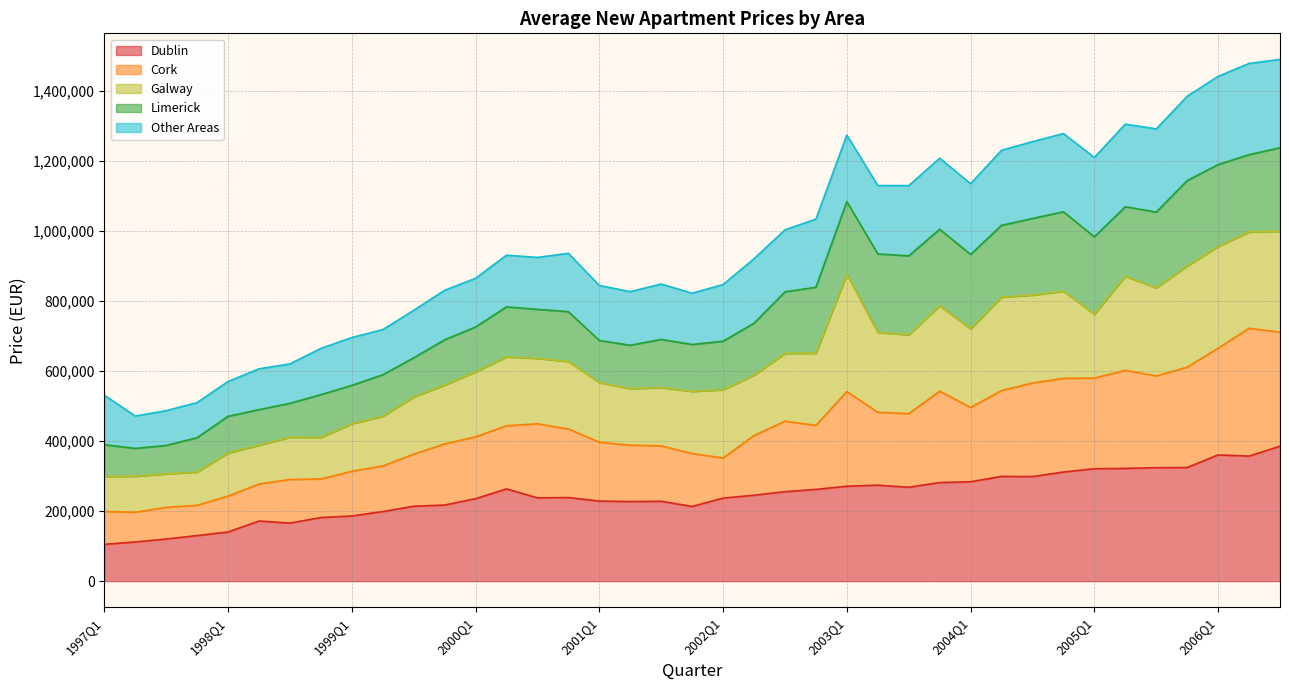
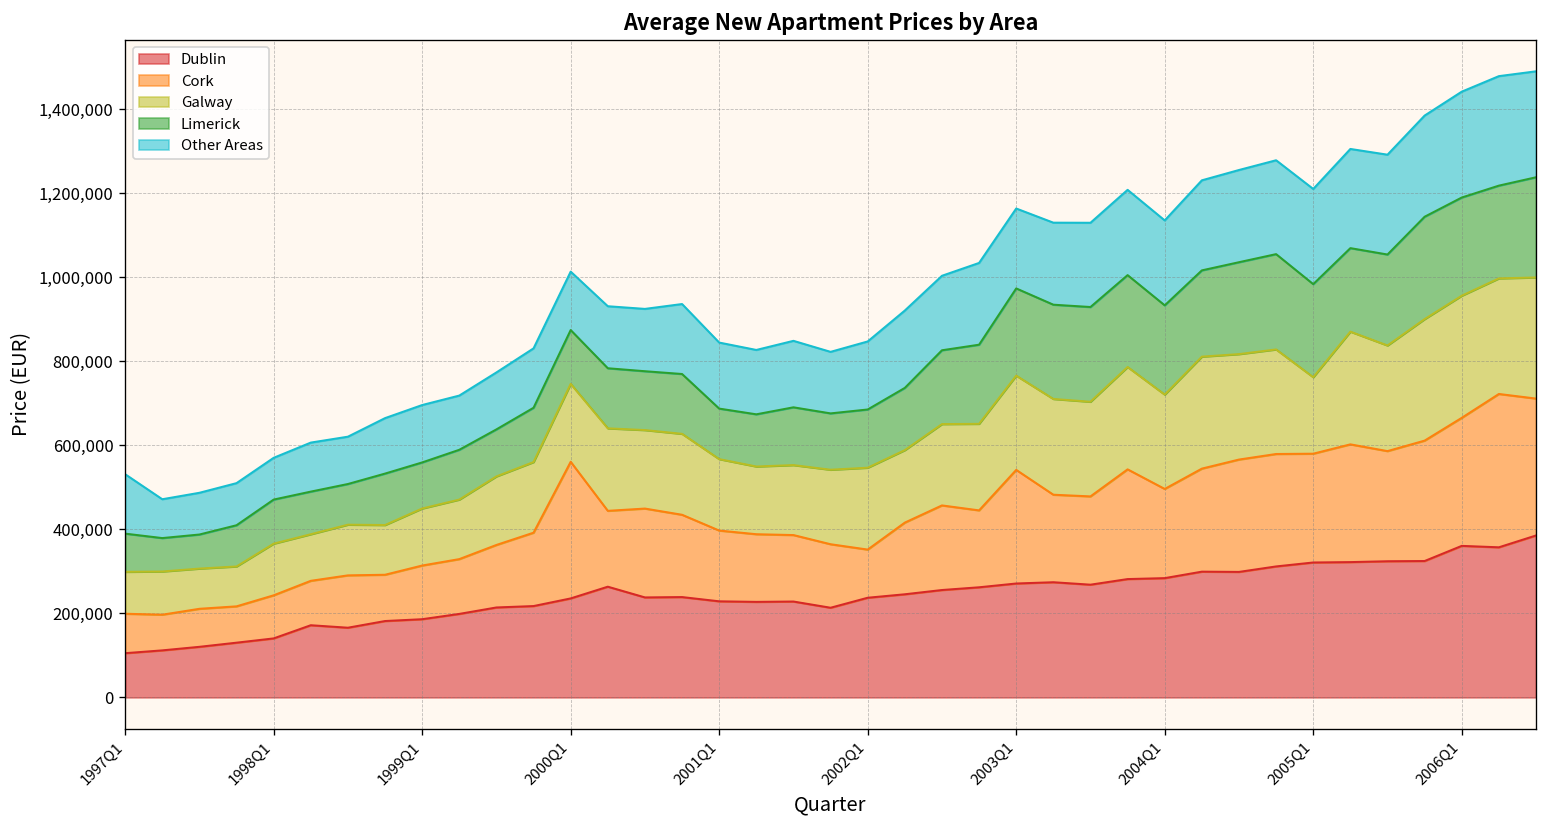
Cork, 2000Q1: 180,000 -> 330,000
Galway, 2003Q1: 330,000 -> 220,000
